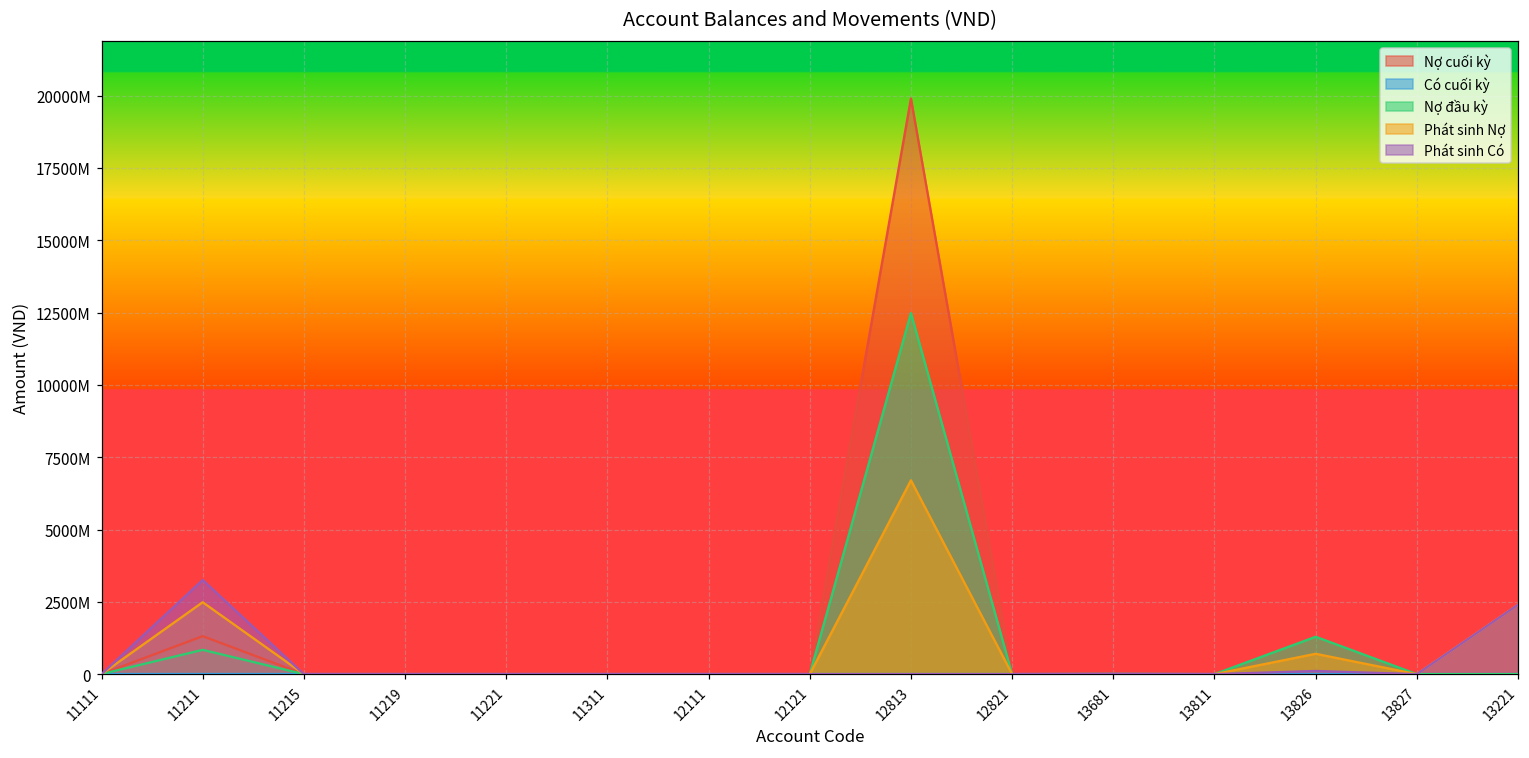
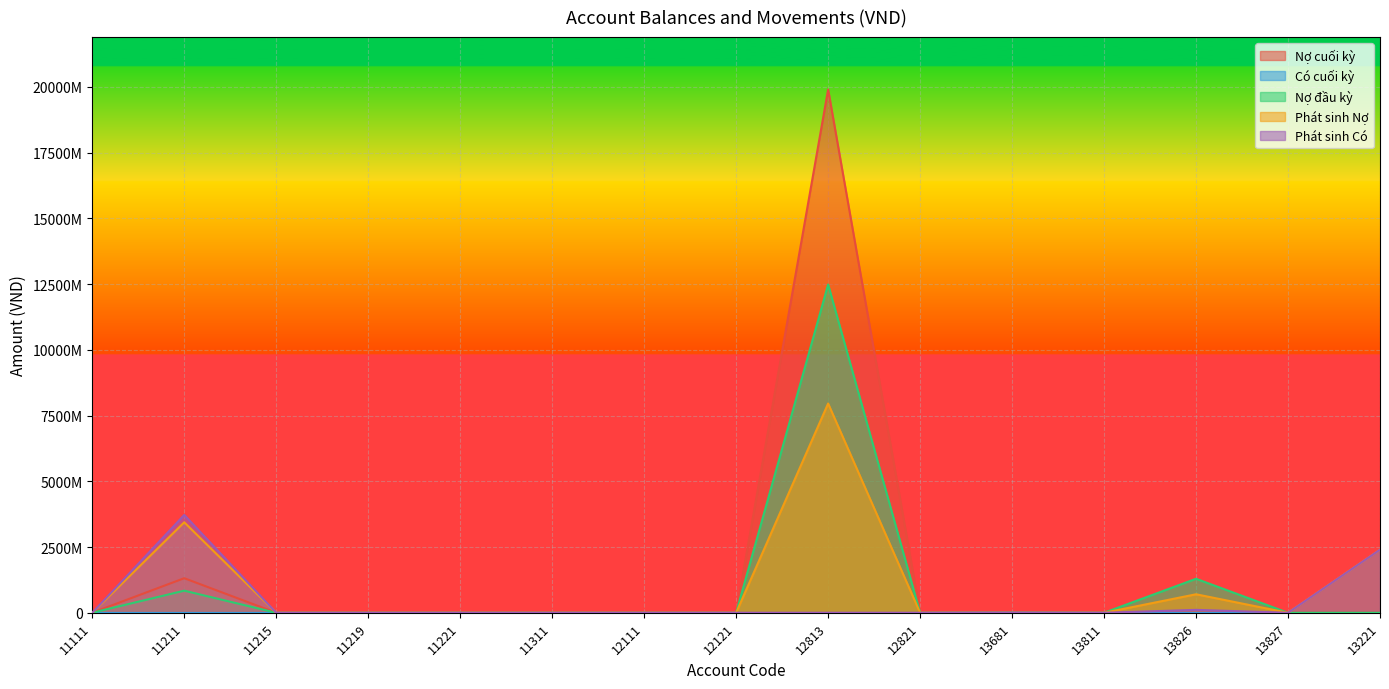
Phát sinh Nợ, 11211: 2500000000 -> 3400000000
Phát sinh Có, 11211: 3300000000 -> 3700000000
Phát sinh Nợ, 12813: 6700000000 -> 8000000000
